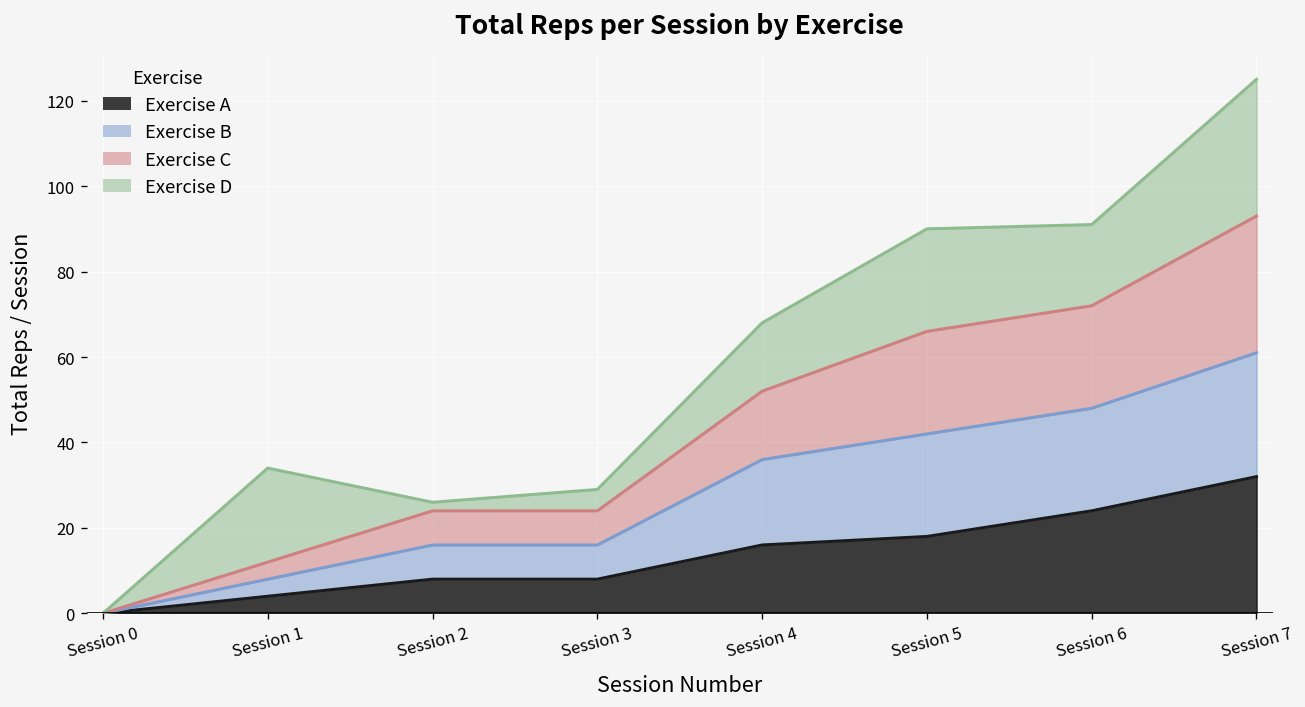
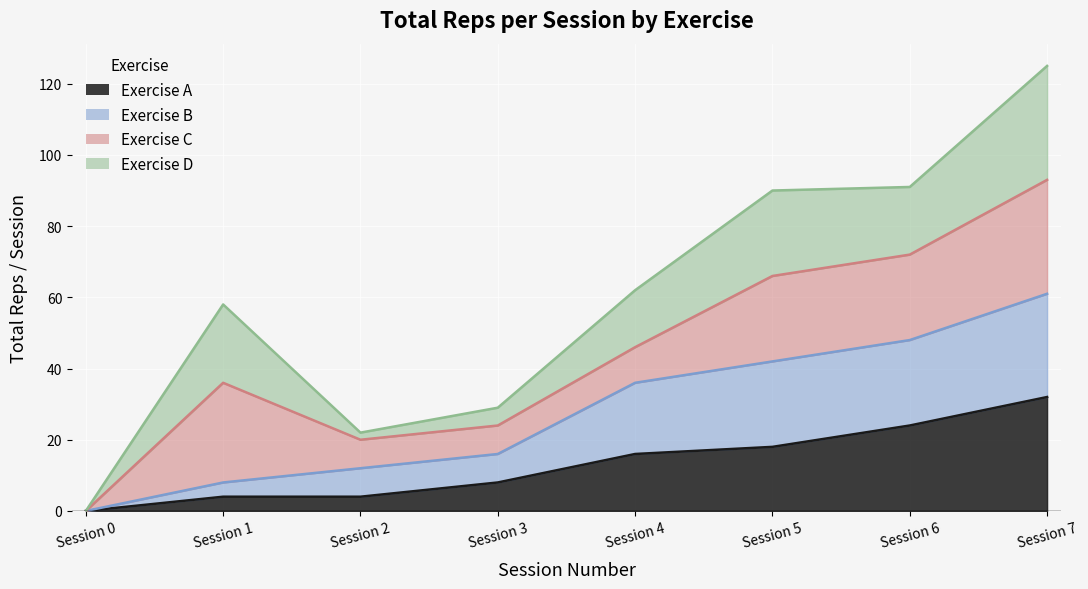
Exercise C, Session 1: 4 -> 28
Exercise A, Session 2: 8 -> 4
Exercise C, Session 4: 16 -> 10
